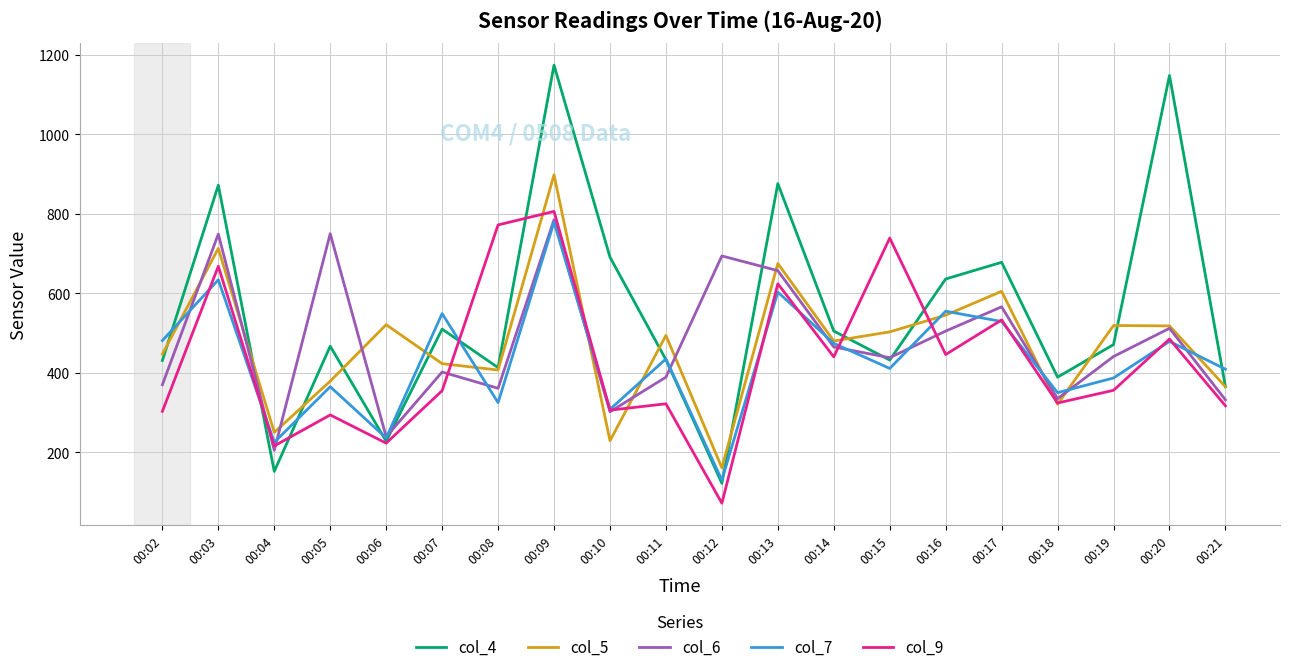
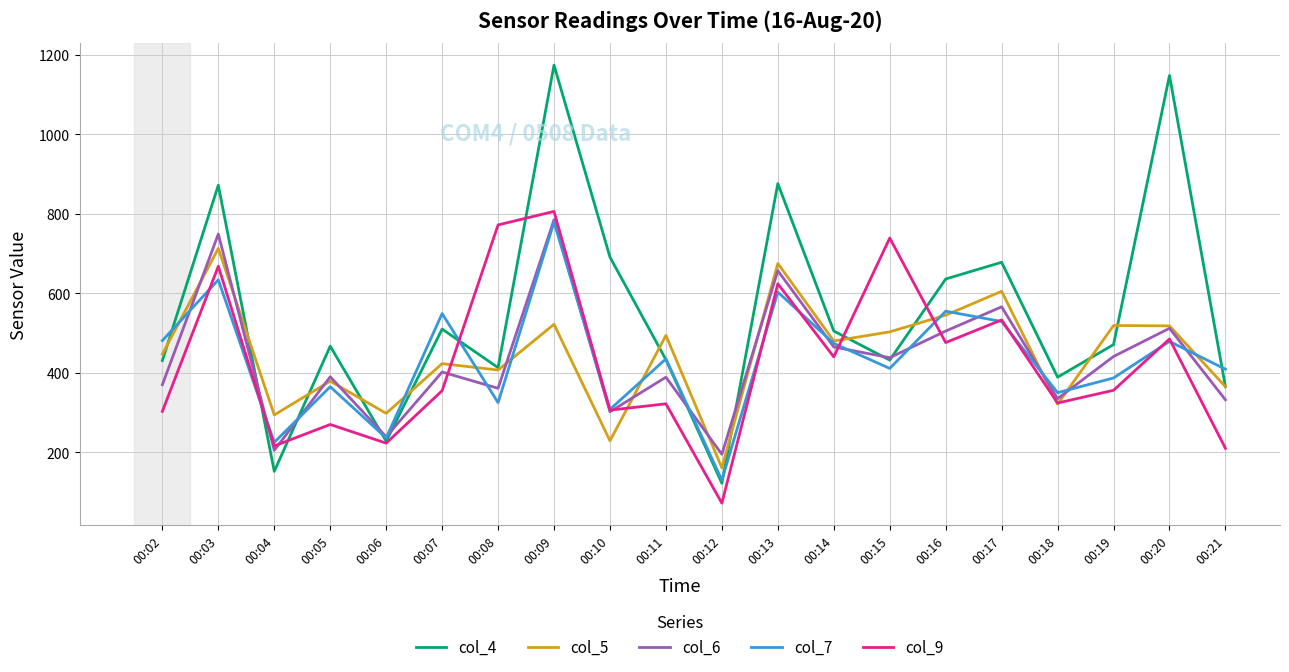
col_5, 00:04: 250 -> 290
col_6, 00:05: 750 -> 390
col_9, 00:05: 290 -> 270
col_5, 00:06: 520 -> 300
col_5, 00:09: 900 -> 520
col_6, 00:12: 690 -> 200
col_9, 00:16: 450 -> 480
col_9, 00:21: 320 -> 210
